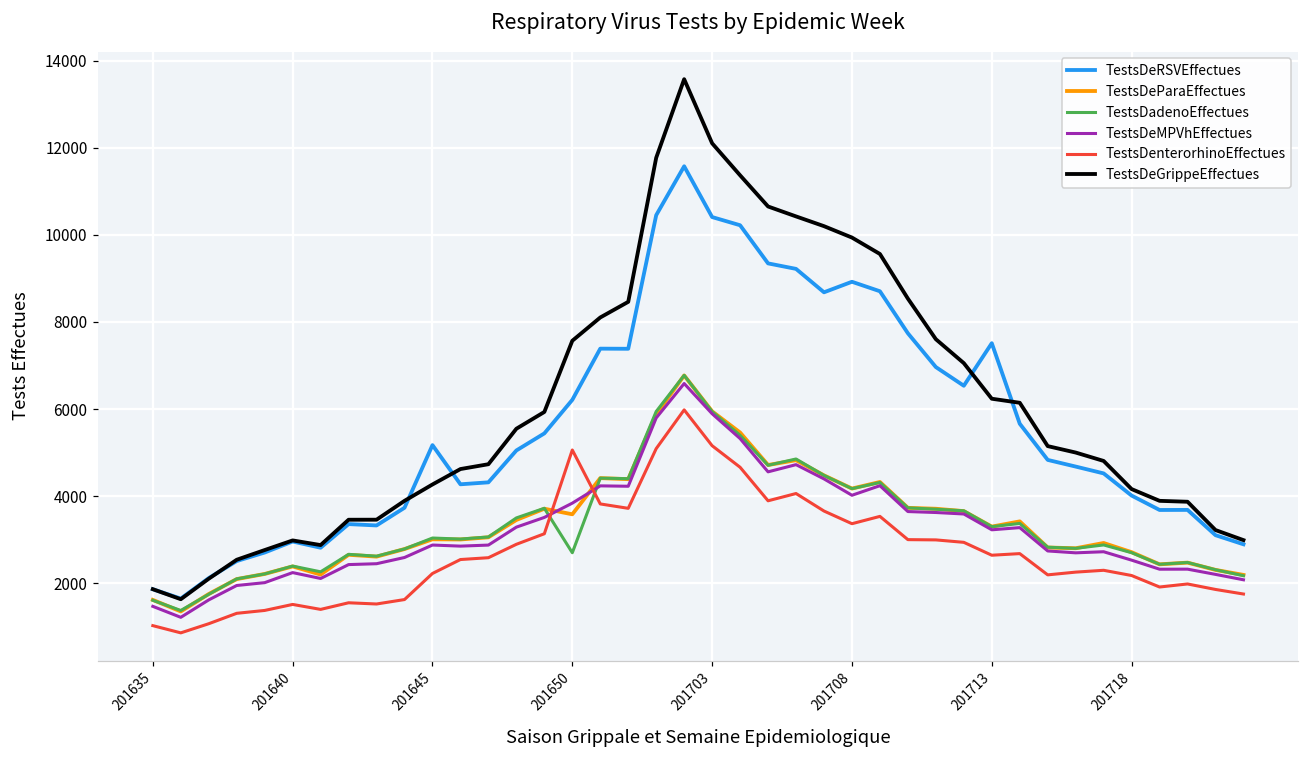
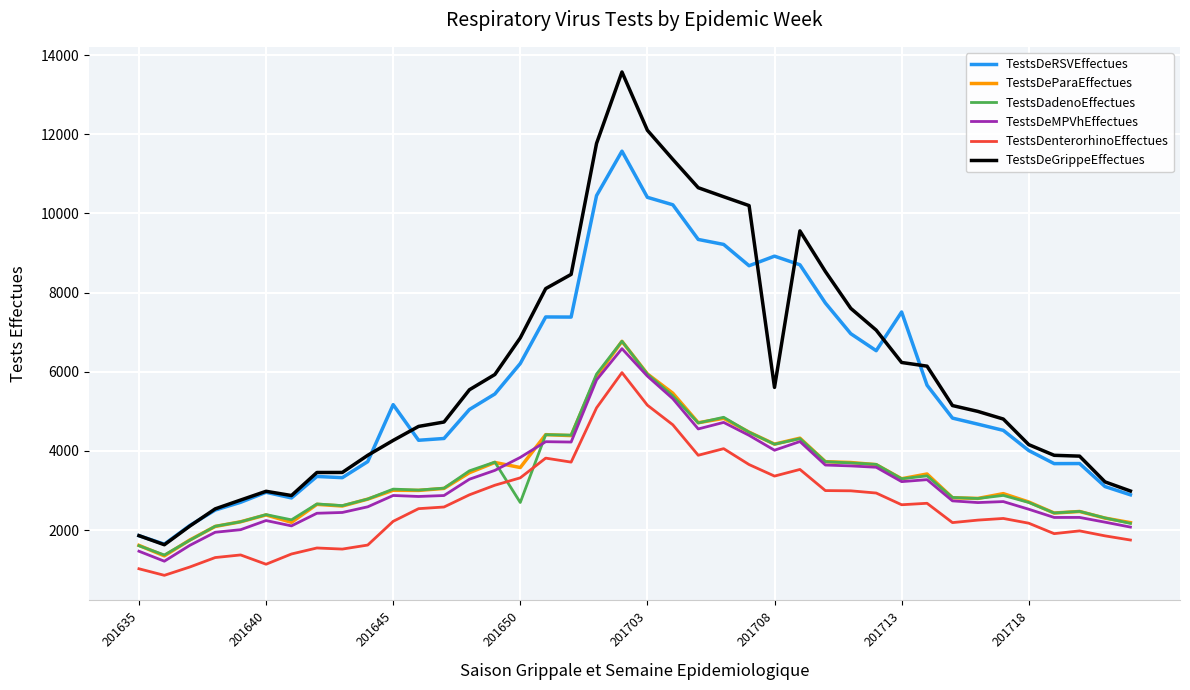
TestsDenterorhinoEffectues, 201640: 1500 -> 1100
TestsDenterorhinoEffectues, 201650: 5100 -> 3300
TestsDeGrippeEffectues, 201650: 7600 -> 6900
TestsDeGrippeEffectues, 201708: 9900 -> 5600
